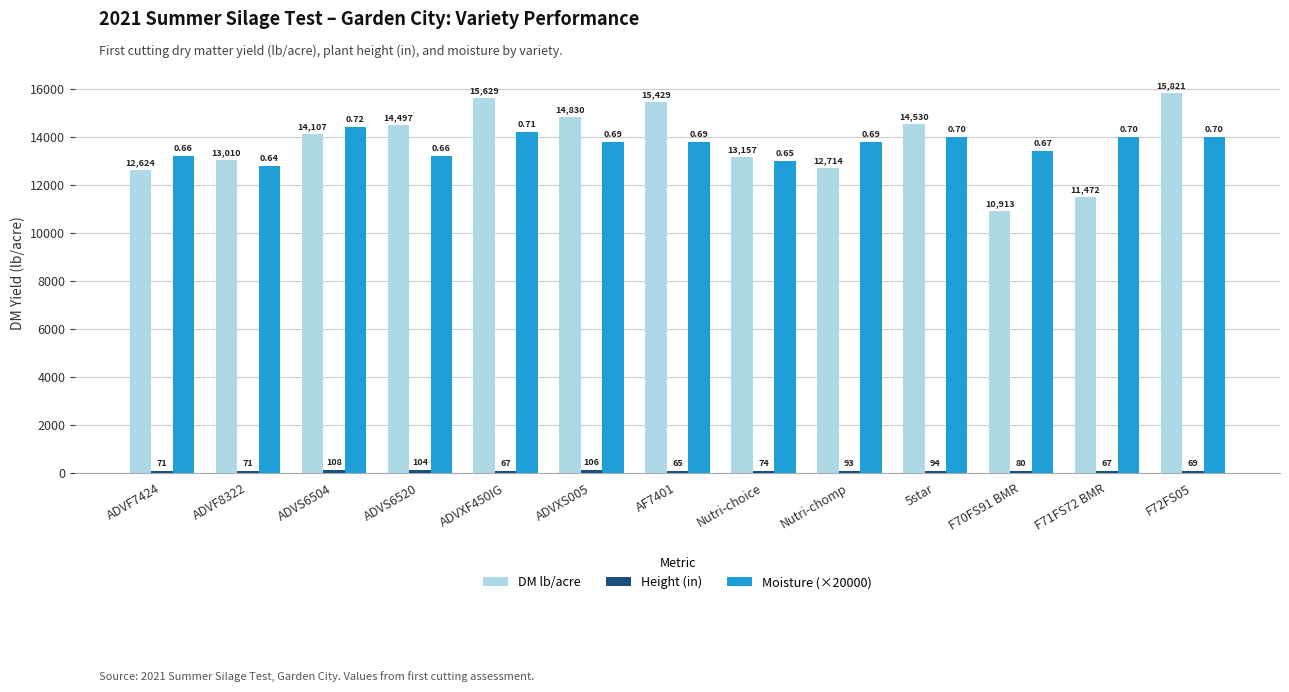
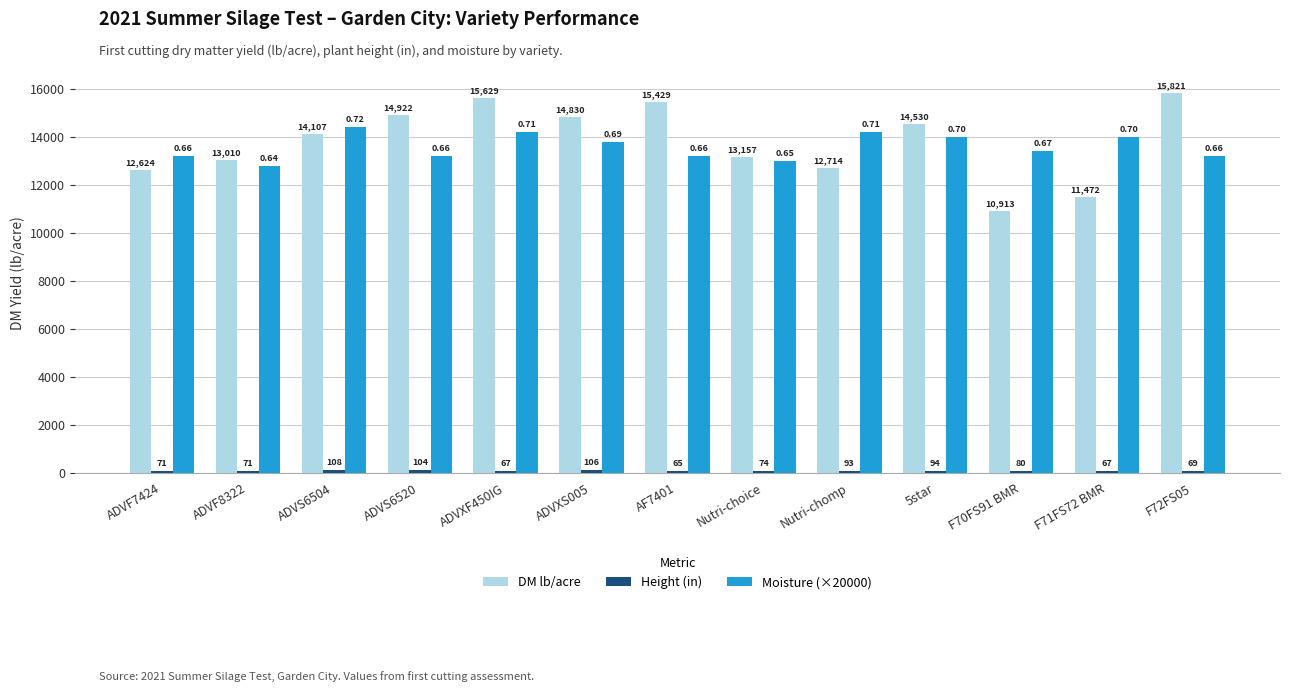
DM lb/acre, ADVS6520: 14,497 -> 14,922
Moisture (×20000), AF7401: 0.69 -> 0.66
Moisture (×20000), Nutri-chomp: 0.69 -> 0.71
Moisture (×20000), F72FS05: 0.70 -> 0.66
